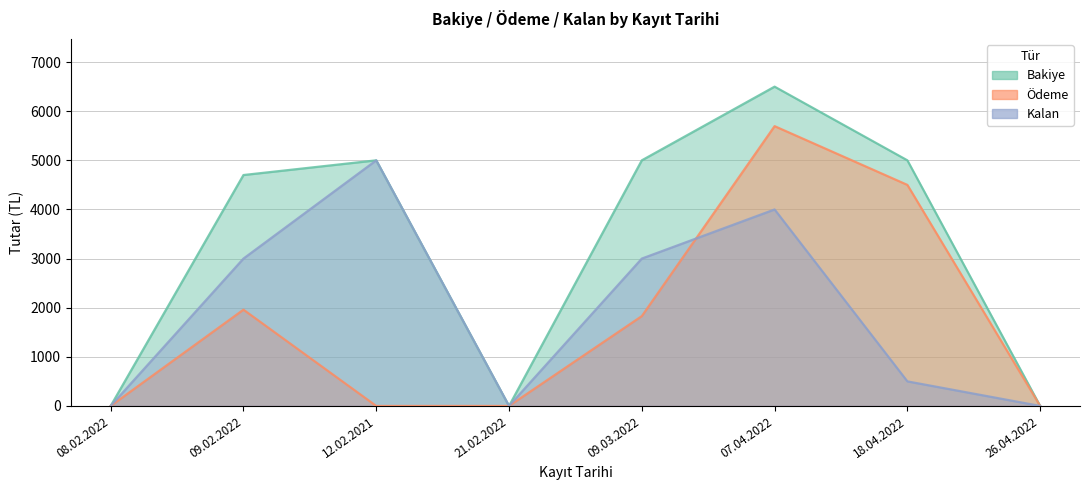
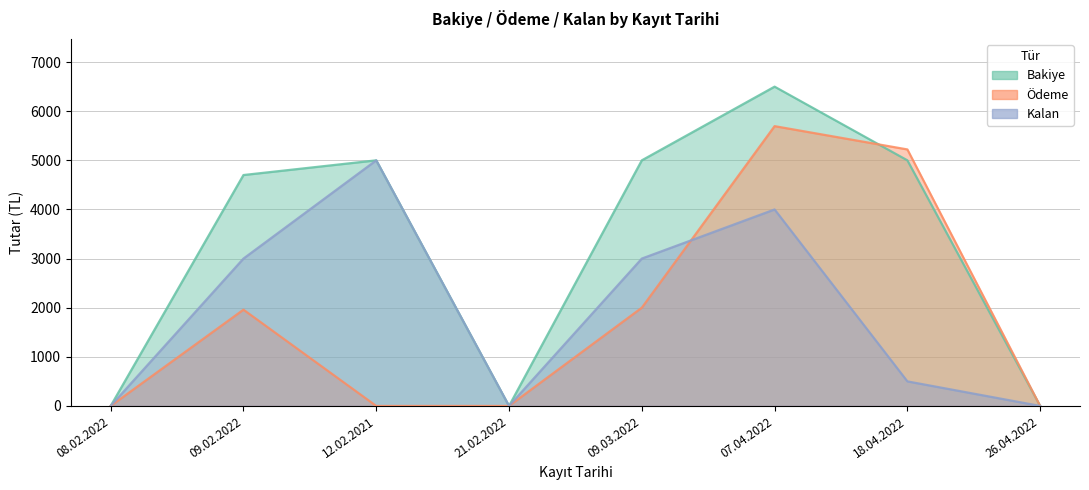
Ödeme, 09.03.2022: 1800 -> 2000
Ödeme, 18.04.2022: 4500 -> 5200
